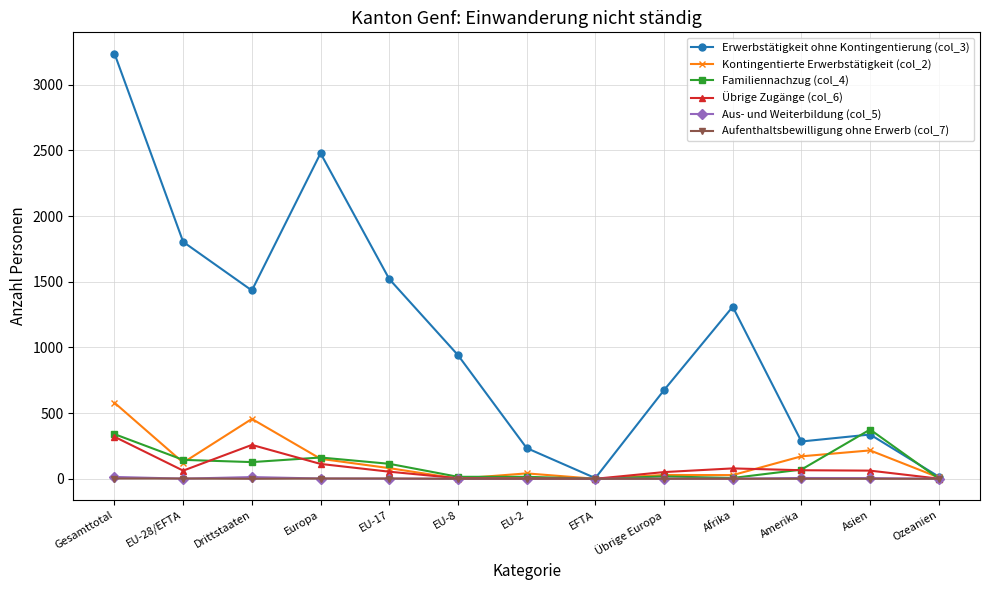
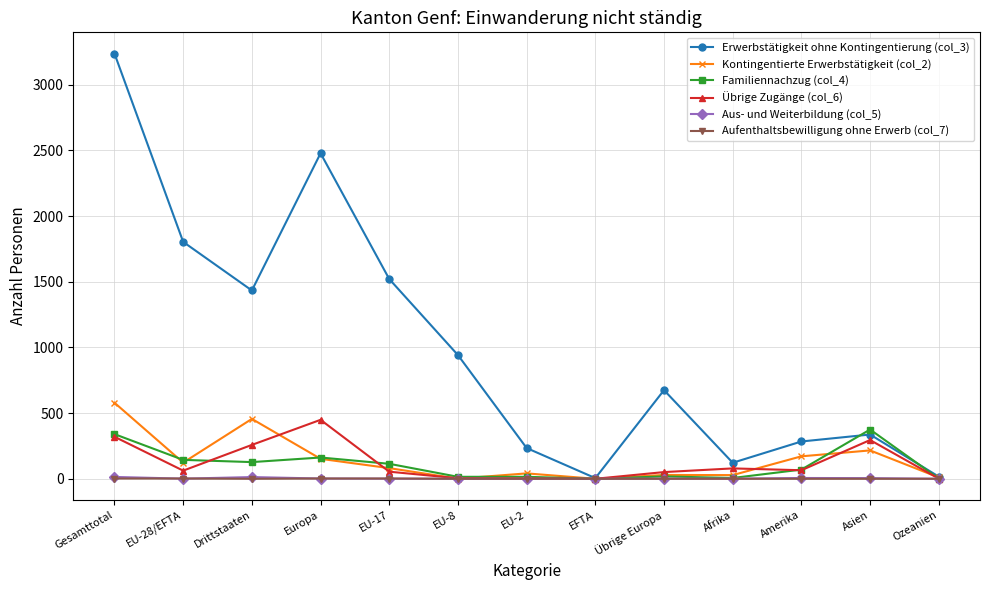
Übrige Zugänge (col_6), Europa: 110 -> 450
Erwerbstätigkeit ohne Kontingentierung (col_3), Afrika: 1310 -> 120
Übrige Zugänge (col_6), Asien: 60 -> 300
